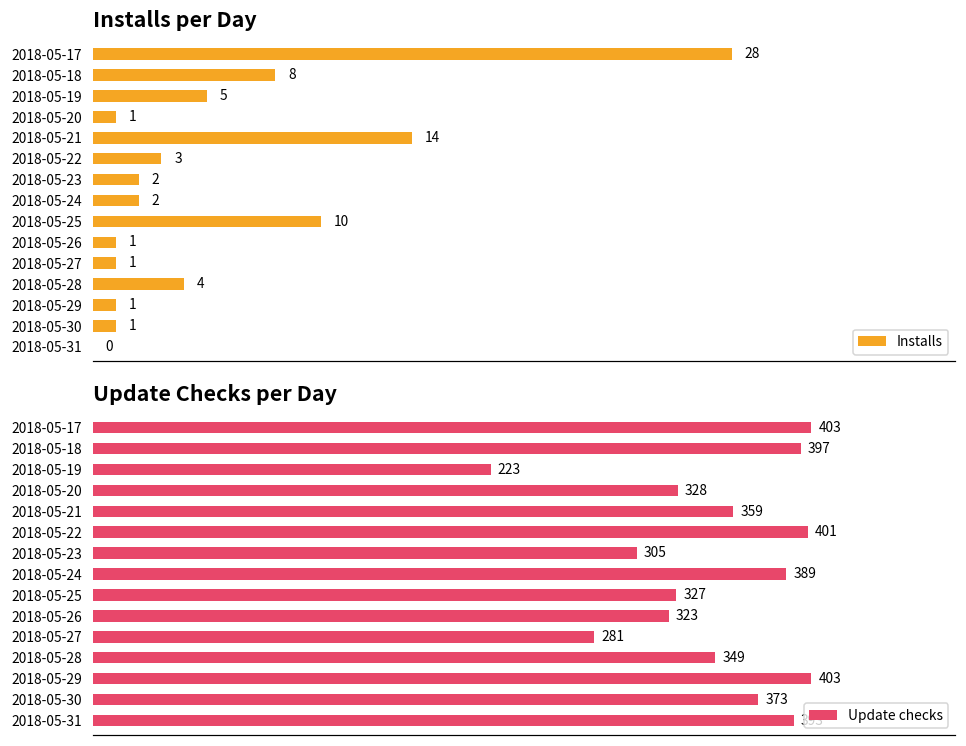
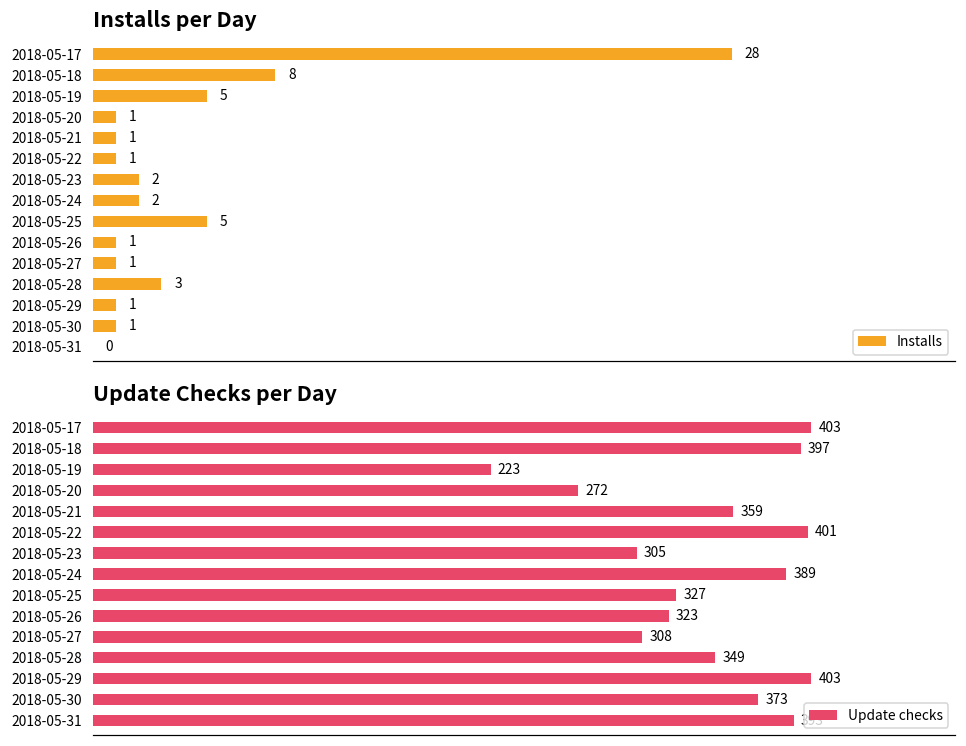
Installs per Day, 2018-05-21: 14 -> 1
Installs per Day, 2018-05-22: 3 -> 1
Installs per Day, 2018-05-25: 10 -> 5
Installs per Day, 2018-05-28: 4 -> 3
Update Checks per Day, 2018-05-20: 328 -> 272
Update Checks per Day, 2018-05-27: 281 -> 308
